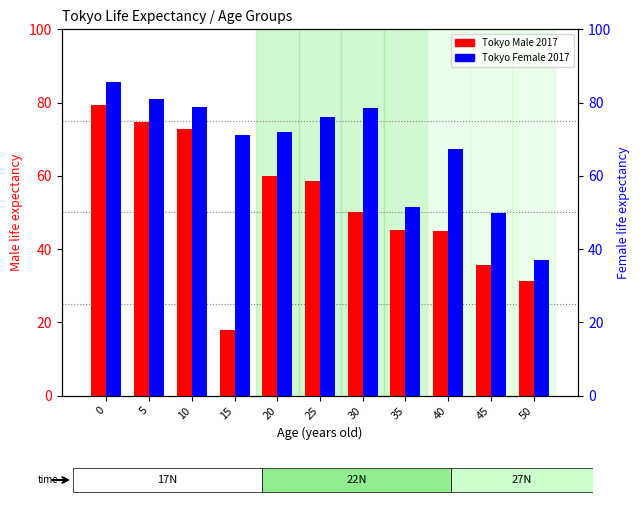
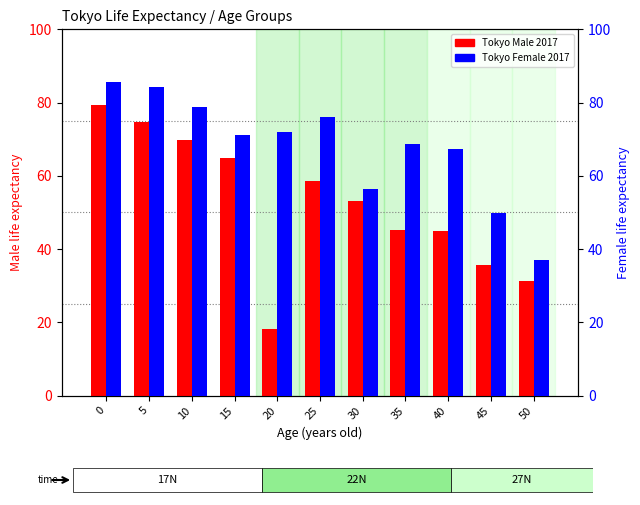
Tokyo Male 2017, 10: 73 -> 70
Tokyo Male 2017, 15: 18 -> 65
Tokyo Male 2017, 20: 60 -> 18
Tokyo Male 2017, 30: 50 -> 53
Tokyo Female 2017, 5: 81 -> 84
Tokyo Female 2017, 30: 78 -> 56
Tokyo Female 2017, 35: 51 -> 69
